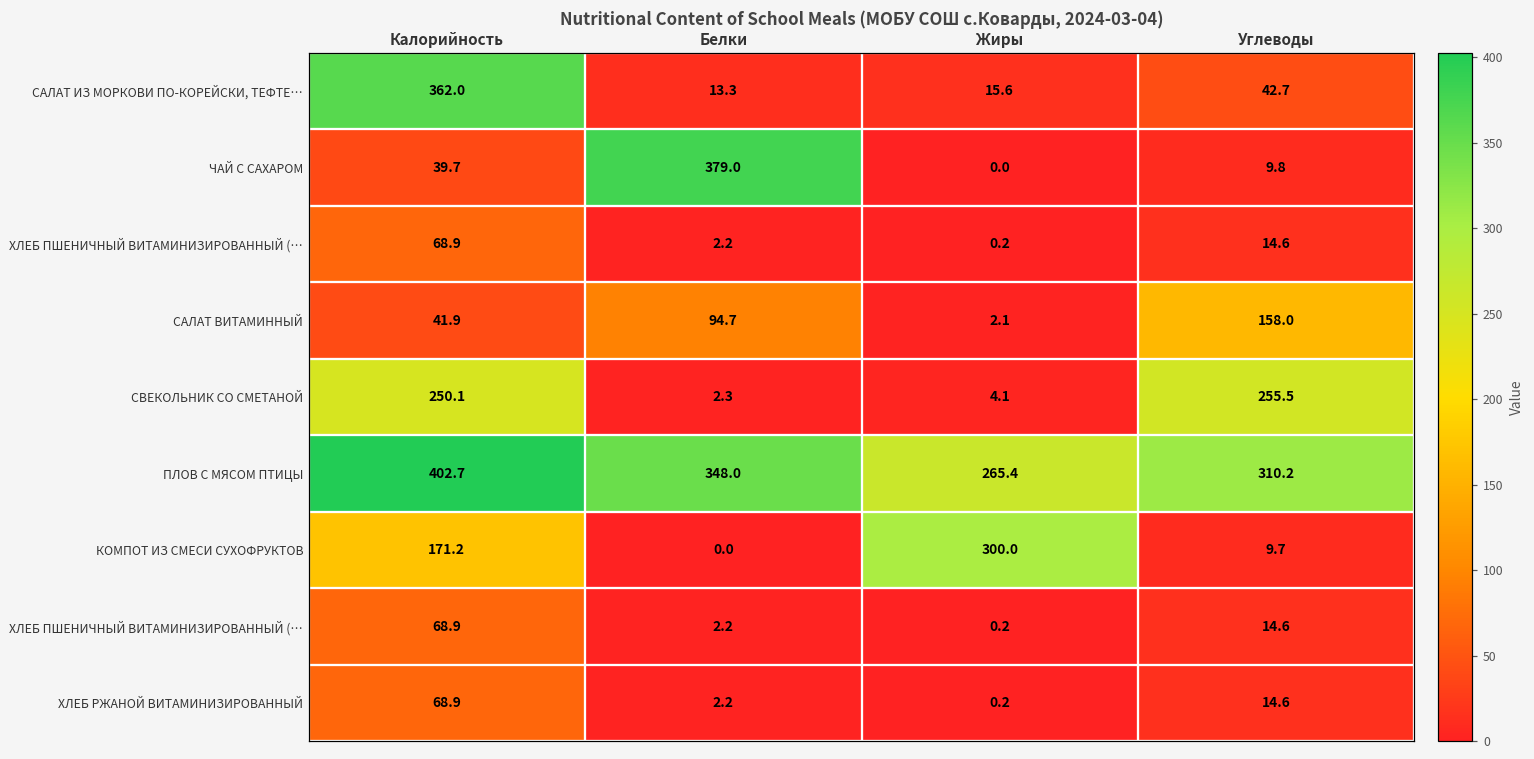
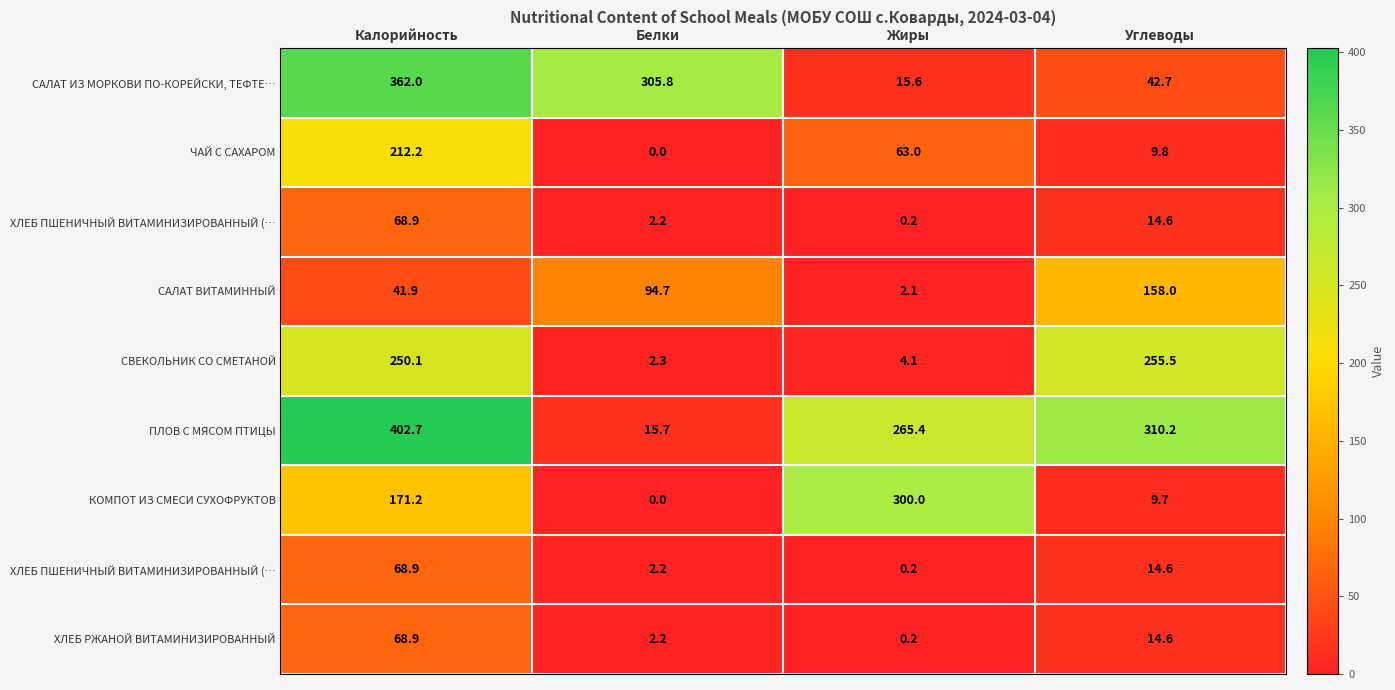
САЛАТ ИЗ МОРКОВИ ПО-КОРЕЙСКИ, ТЕФТЕ…, Белки: 13.3 -> 305.8
ЧАЙ С САХАРОМ, Калорийность: 39.7 -> 212.2
ЧАЙ С САХАРОМ, Белки: 379.0 -> 0.0
ЧАЙ С САХАРОМ, Жиры: 0.0 -> 63.0
ПЛОВ С МЯСОМ ПТИЦЫ, Белки: 348.0 -> 15.7
